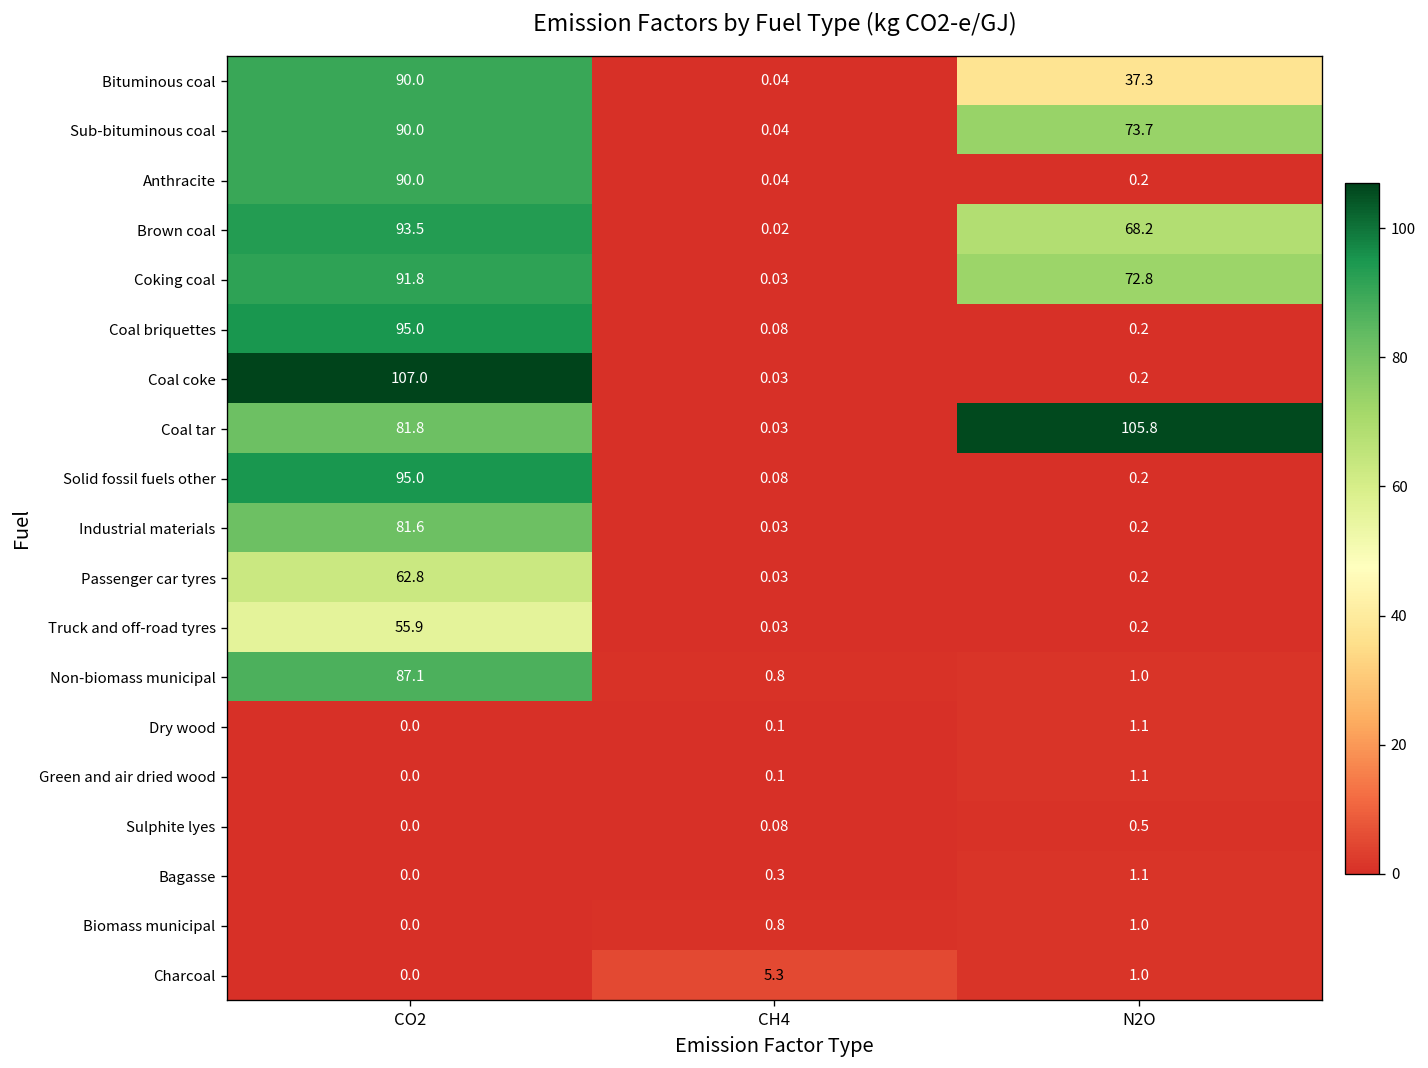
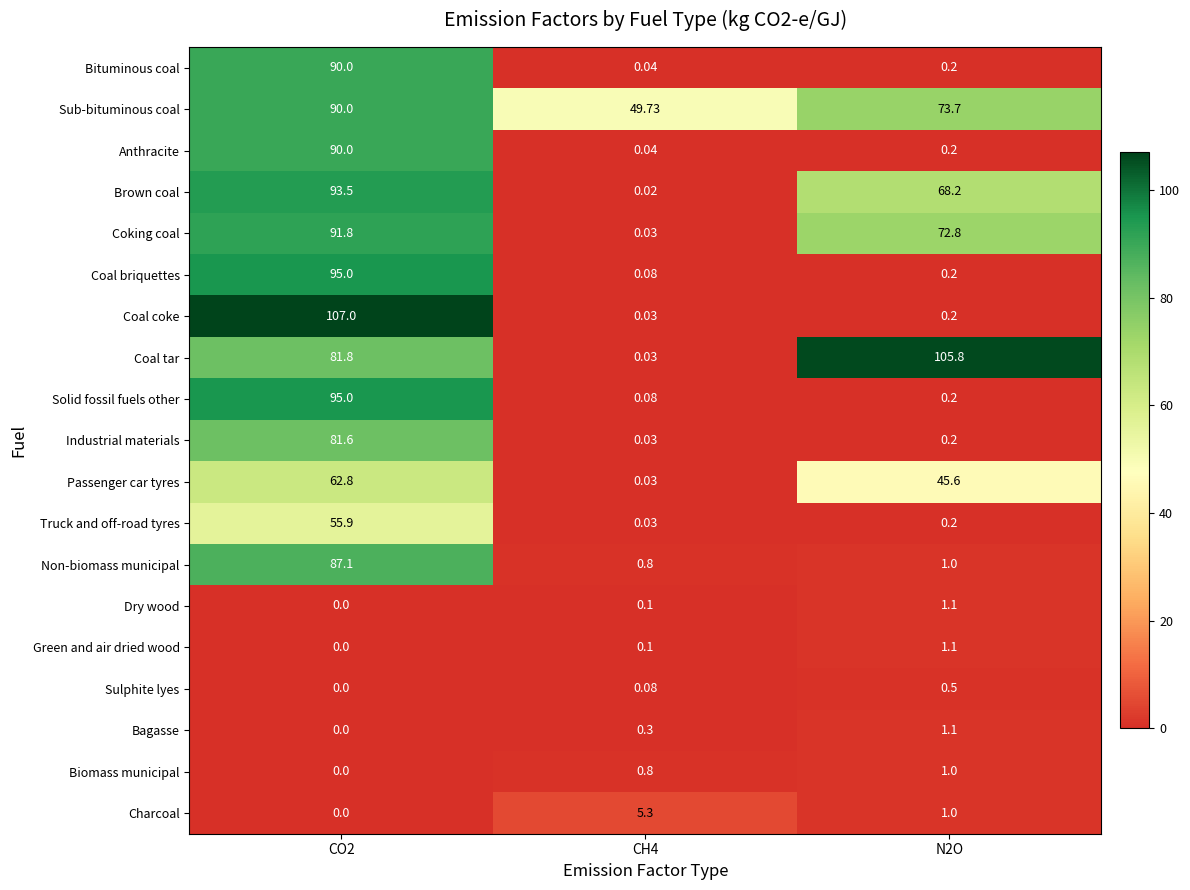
Bituminous coal, N2O: 37.3 -> 0.2
Sub-bituminous coal, CH4: 0.04 -> 49.73
Passenger car tyres, N2O: 0.2 -> 45.6
